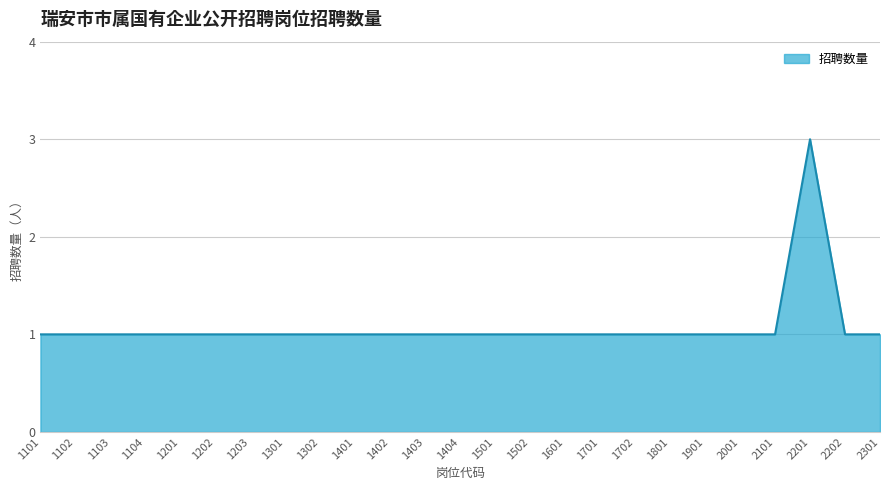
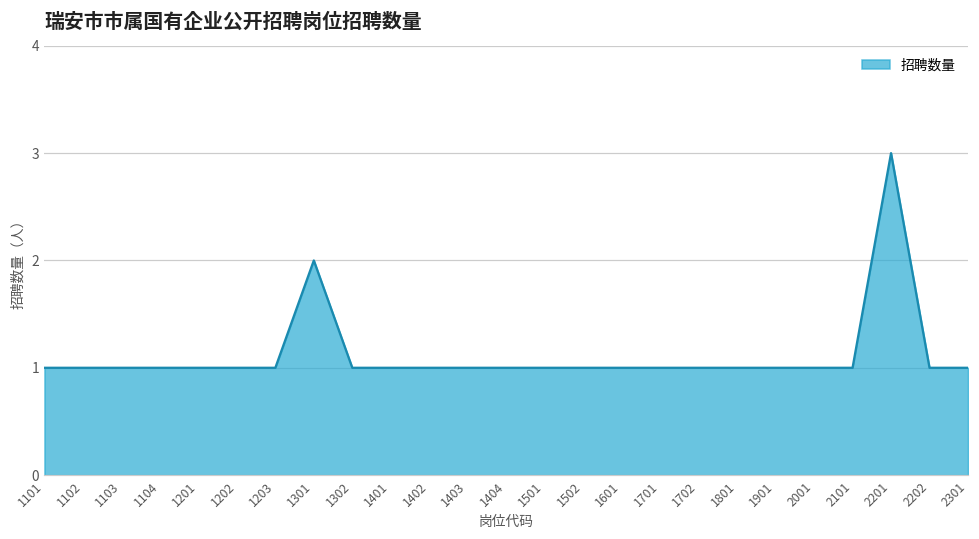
1301: 1 -> 2
